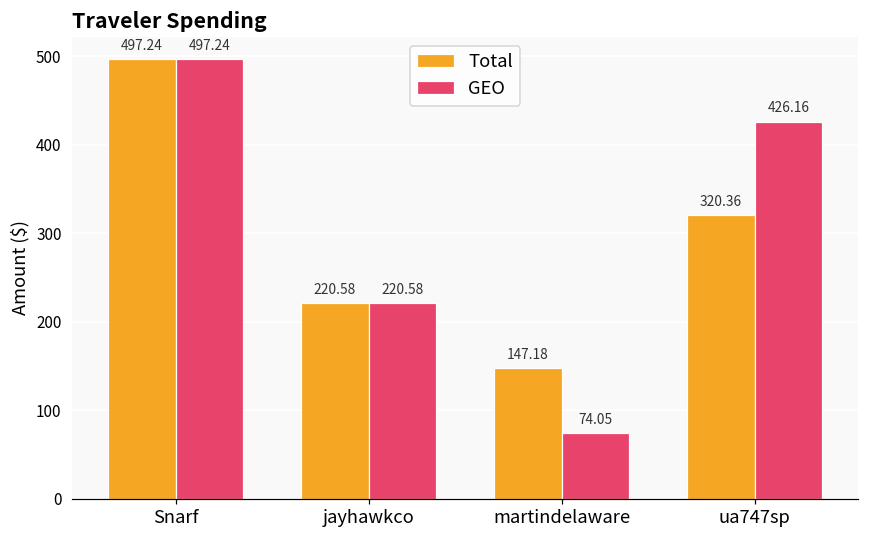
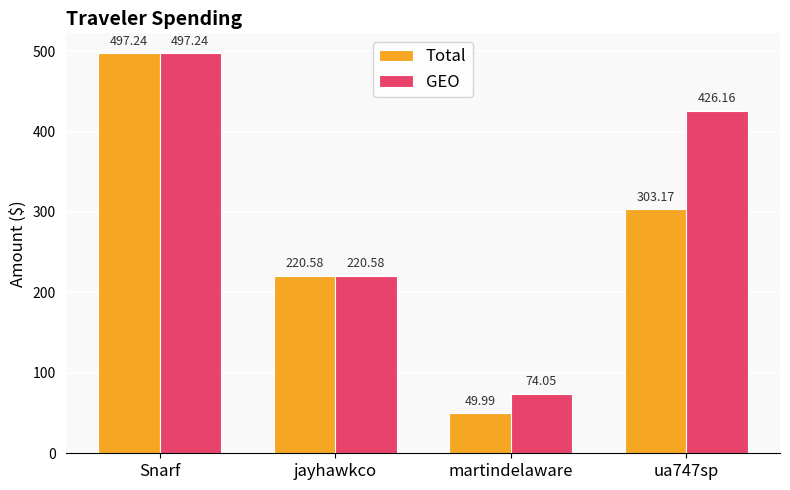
Total, martindelaware: 147.18 -> 49.99
Total, ua747sp: 320.36 -> 303.17
